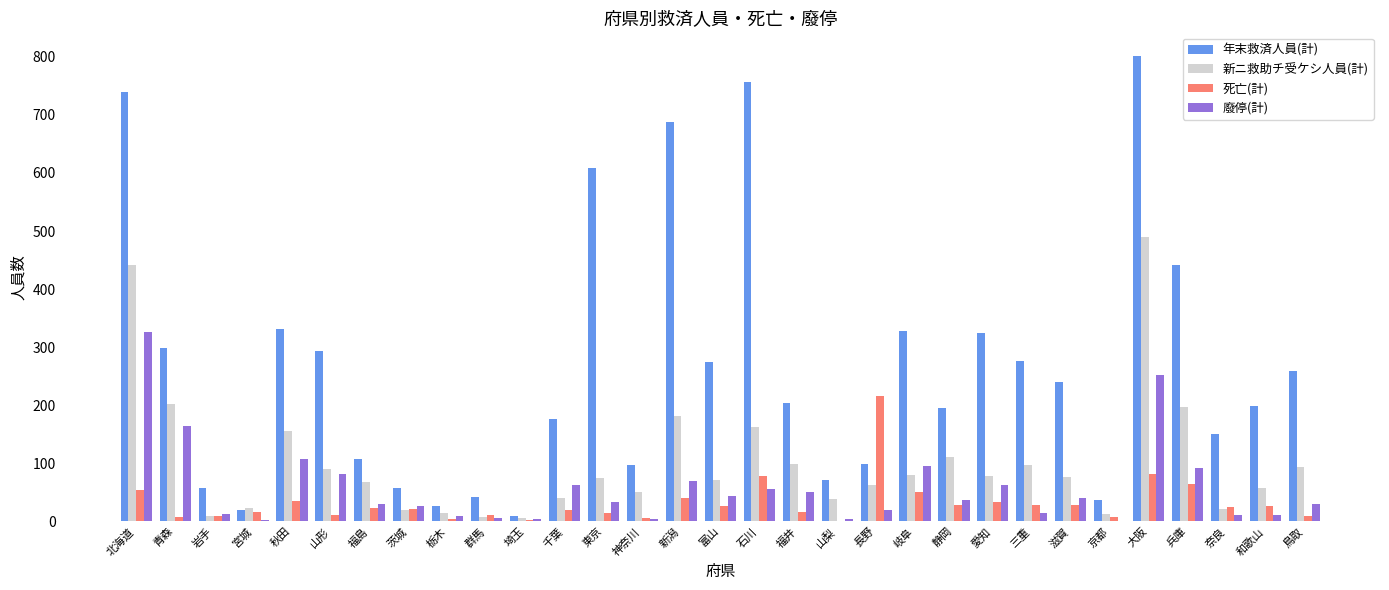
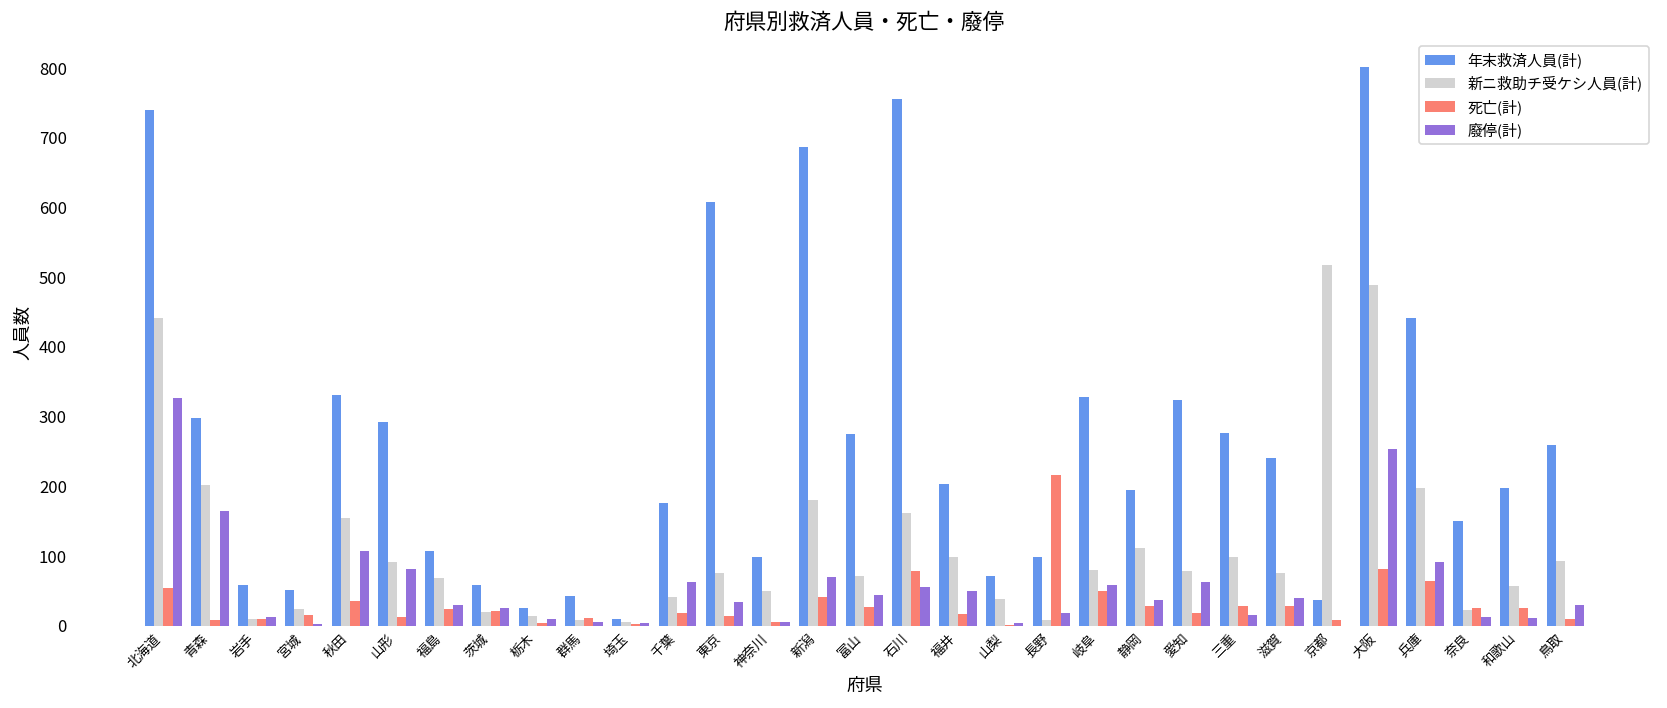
年末救済人員(計), 宮城: 20 -> 50
新ニ救助チ受ケシ人員(計), 長野: 60 -> 10
廢停(計), 岐阜: 100 -> 60
死亡(計), 愛知: 30 -> 20
新ニ救助チ受ケシ人員(計), 京都: 10 -> 520
